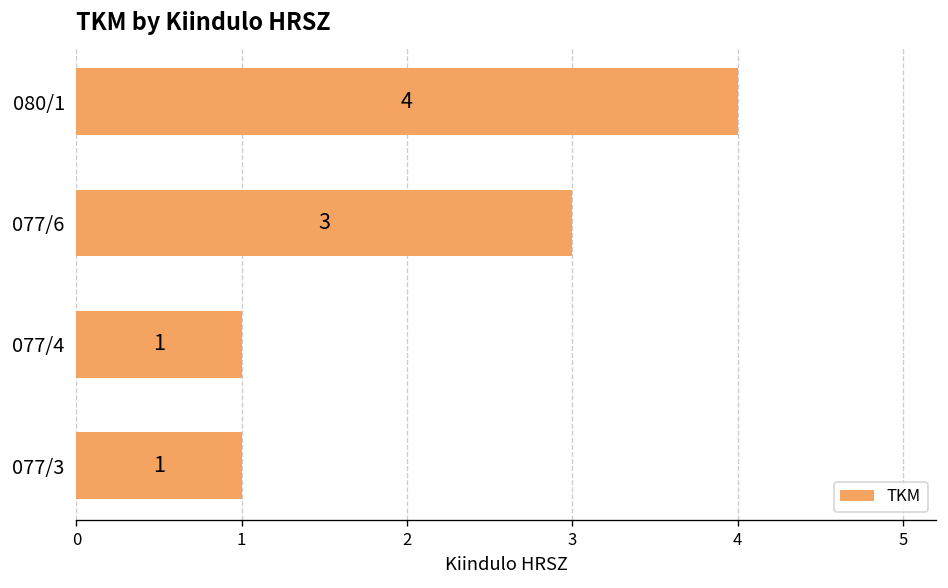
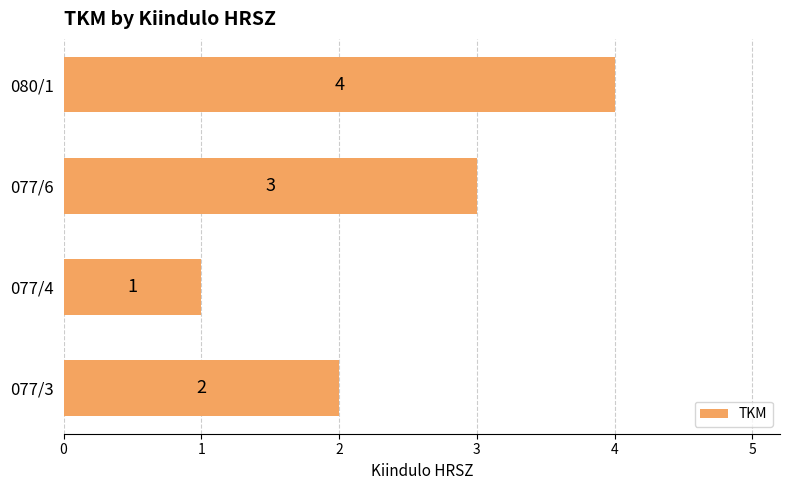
077/3: 1 -> 2
